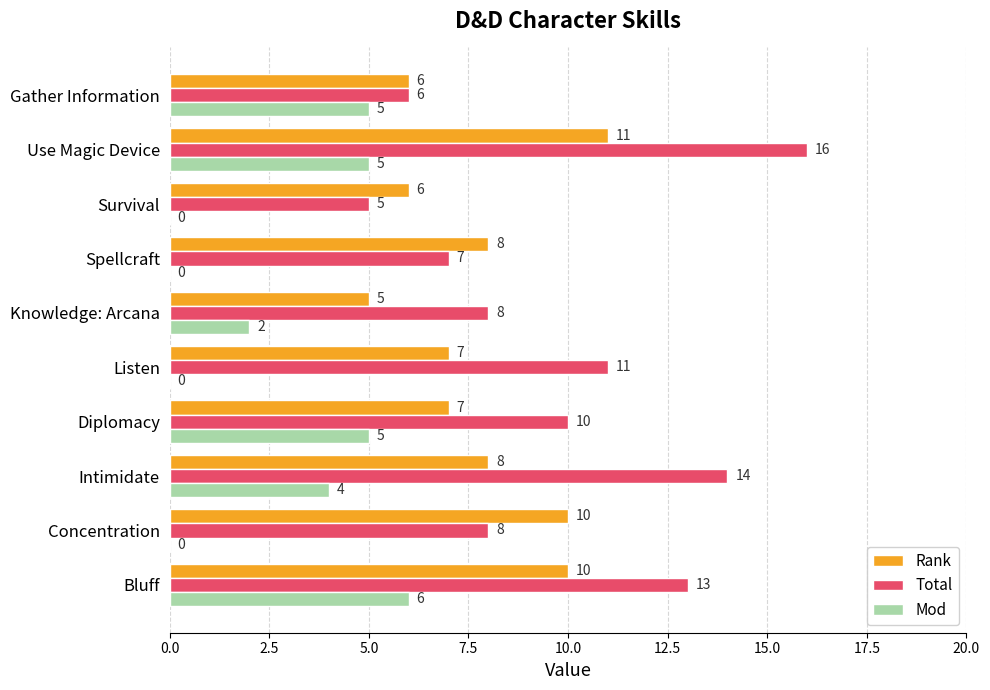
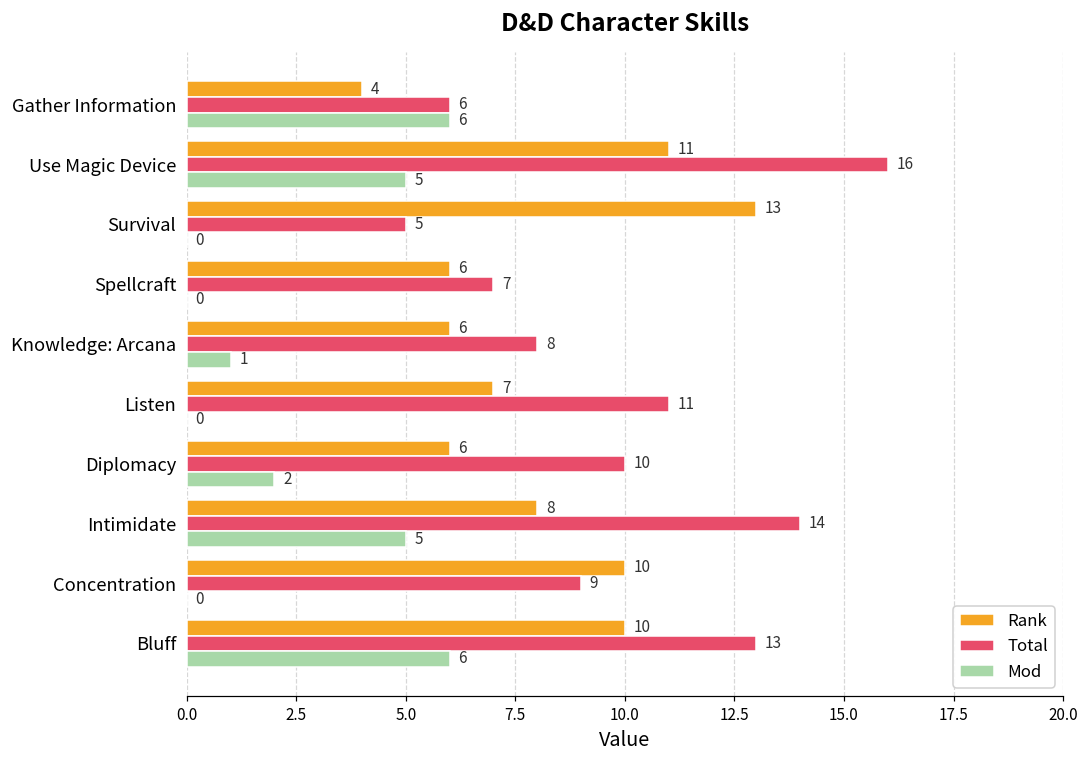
Rank, Gather Information: 6 -> 4
Mod, Gather Information: 5 -> 6
Rank, Survival: 6 -> 13
Rank, Spellcraft: 8 -> 6
Rank, Knowledge: Arcana: 5 -> 6
Mod, Knowledge: Arcana: 2 -> 1
Rank, Diplomacy: 7 -> 6
Mod, Diplomacy: 5 -> 2
Mod, Intimidate: 4 -> 5
Total, Concentration: 8 -> 9
